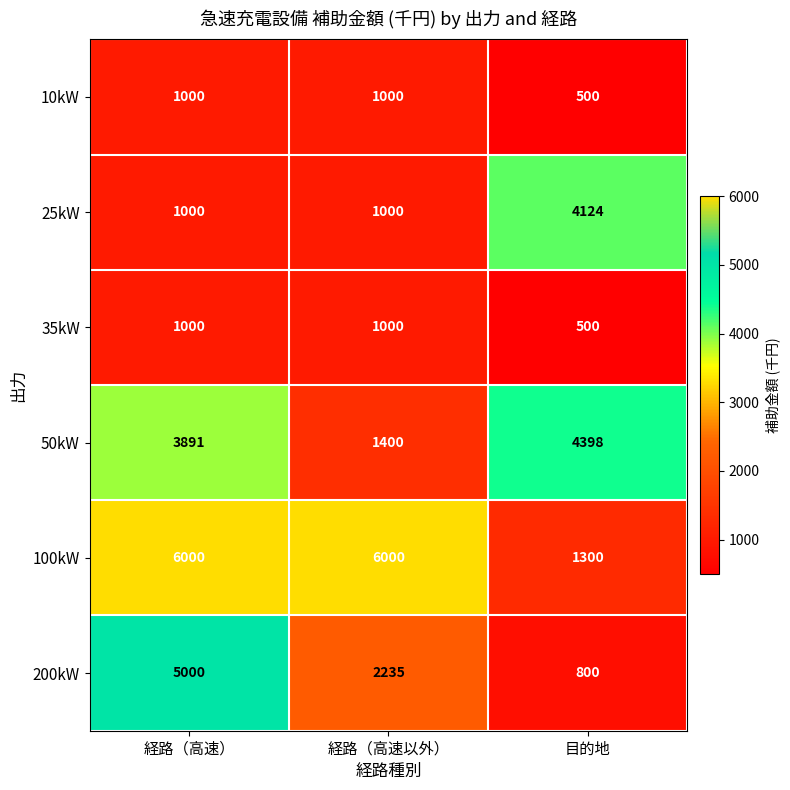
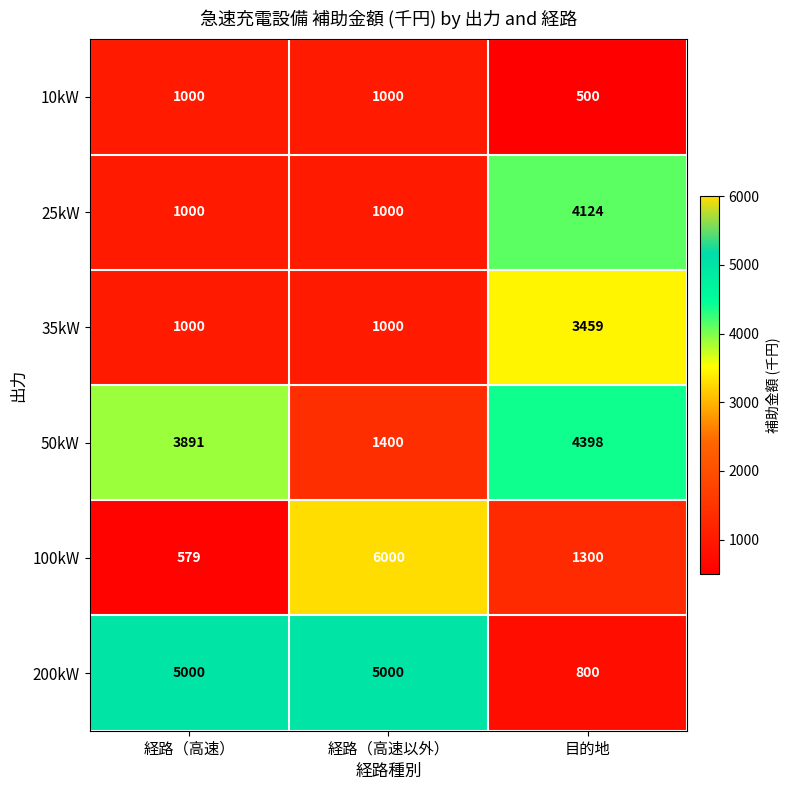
35kW, 目的地: 500 -> 3459
100kW, 経路（高速）: 6000 -> 579
200kW, 経路（高速以外）: 2235 -> 5000
